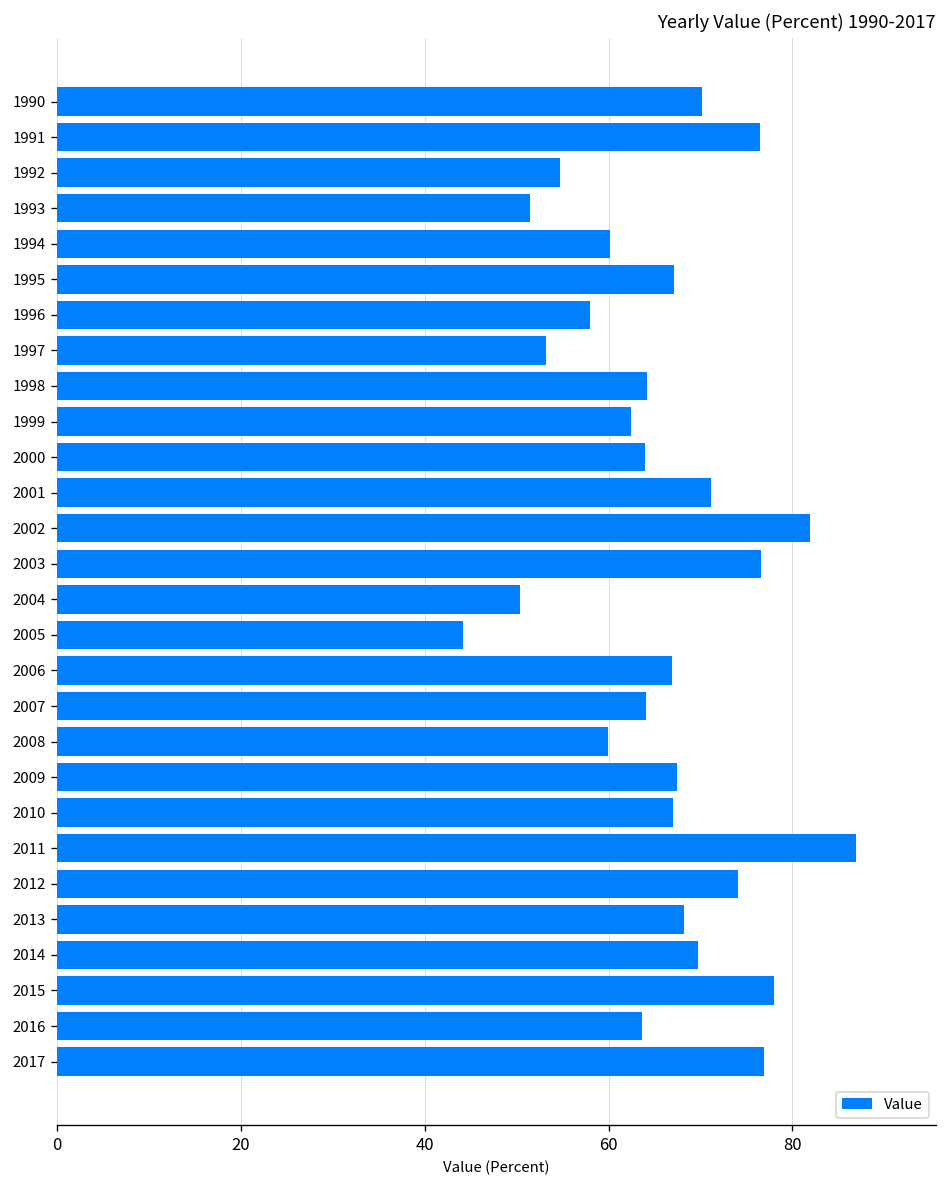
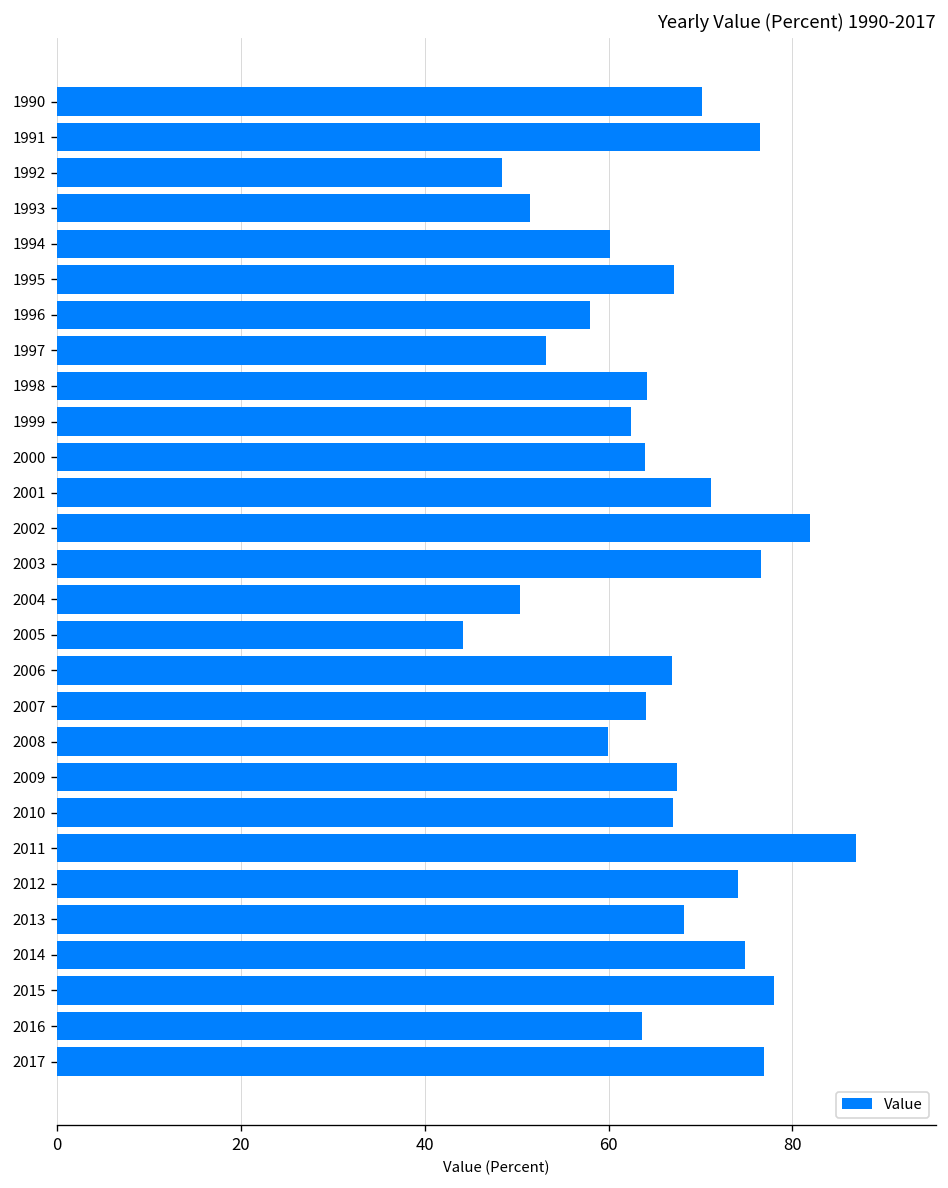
1992: 55 -> 48
2014: 70 -> 75
